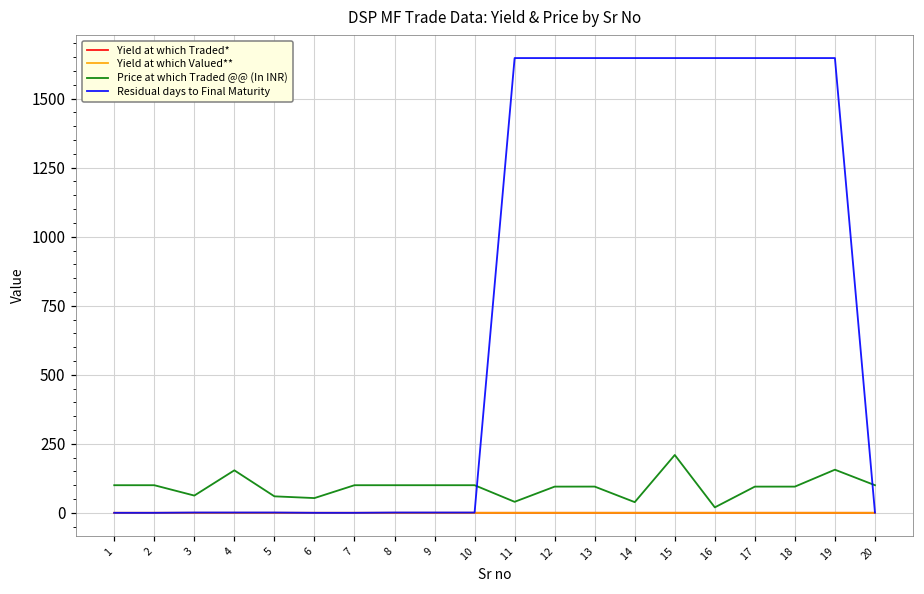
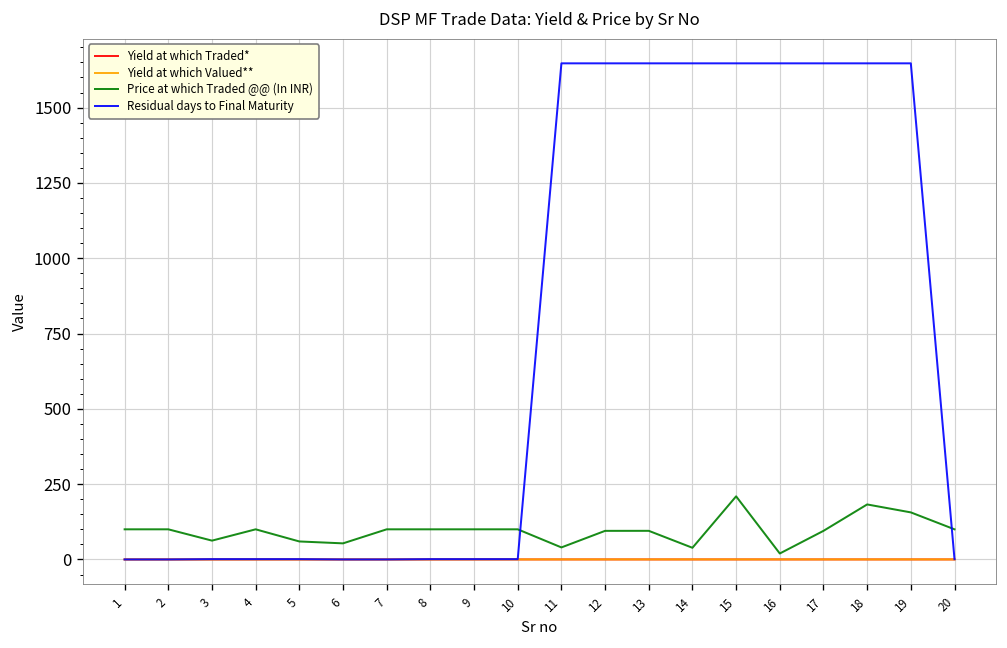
Price at which Traded @@ (In INR), 4: 150 -> 100
Price at which Traded @@ (In INR), 18: 90 -> 180
